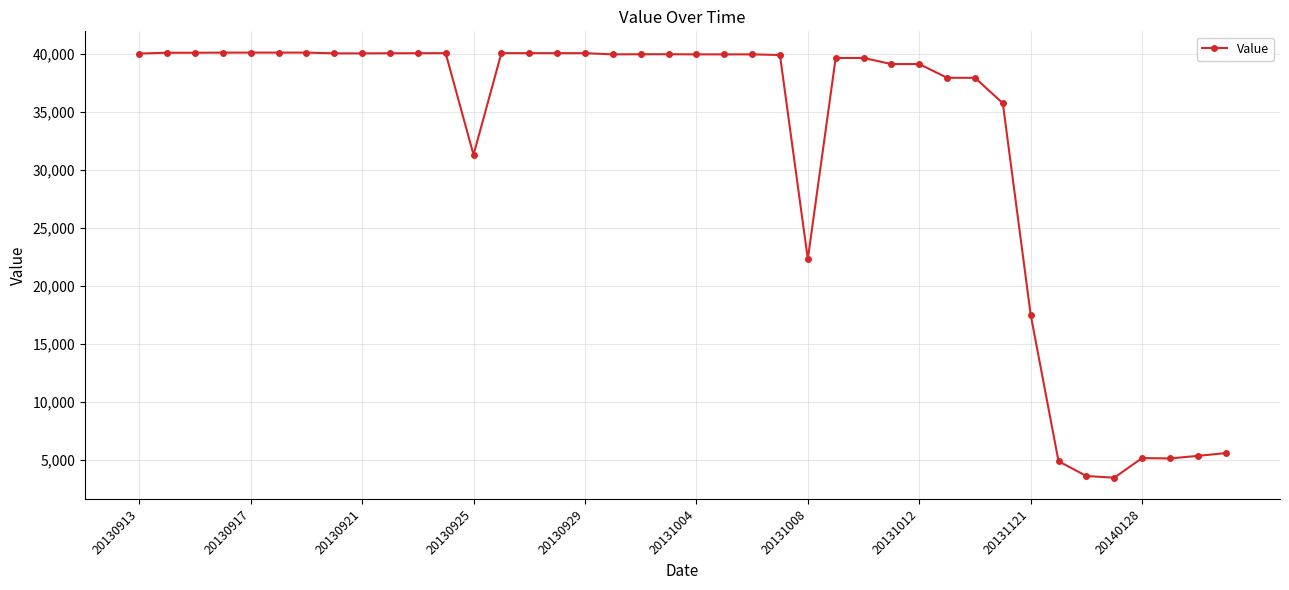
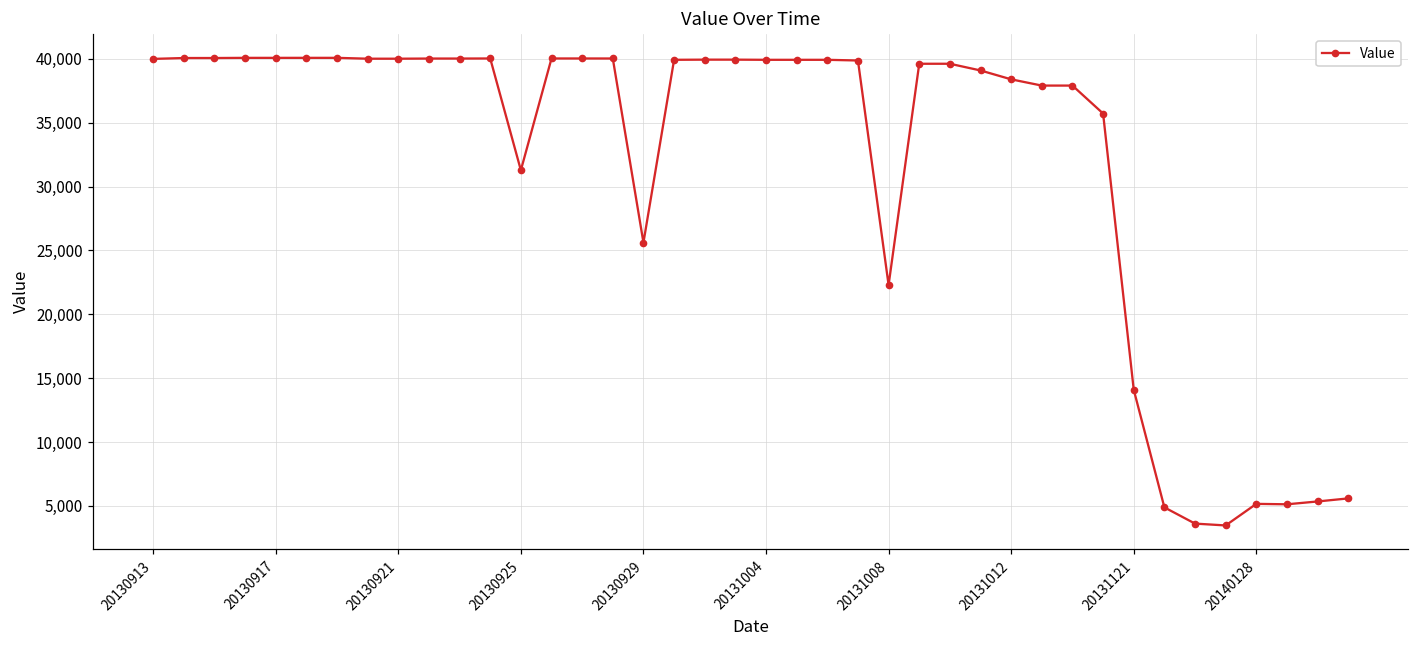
20130929: 40,000 -> 25,600
20131012: 39,100 -> 38,400
20131121: 17,500 -> 14,100
